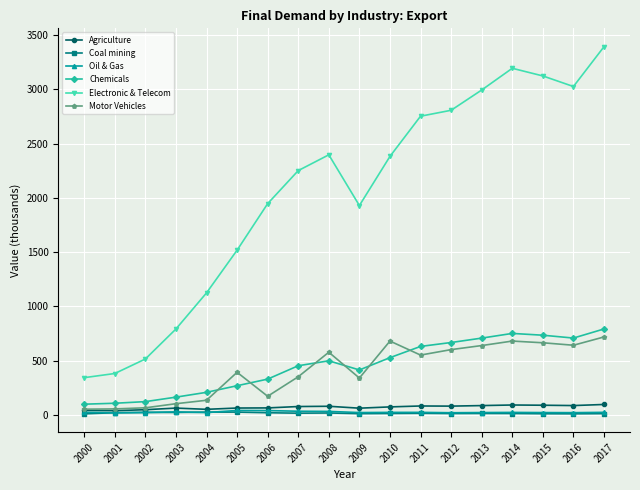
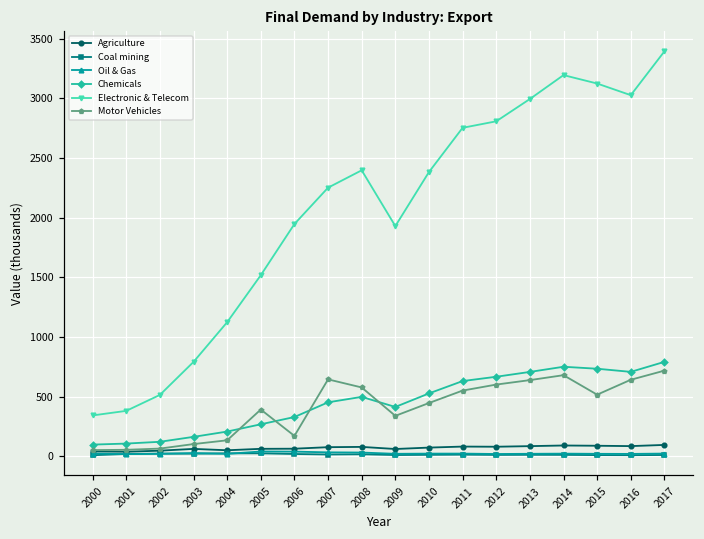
Motor Vehicles, 2007: 350 -> 640
Motor Vehicles, 2010: 680 -> 450
Motor Vehicles, 2015: 660 -> 520
